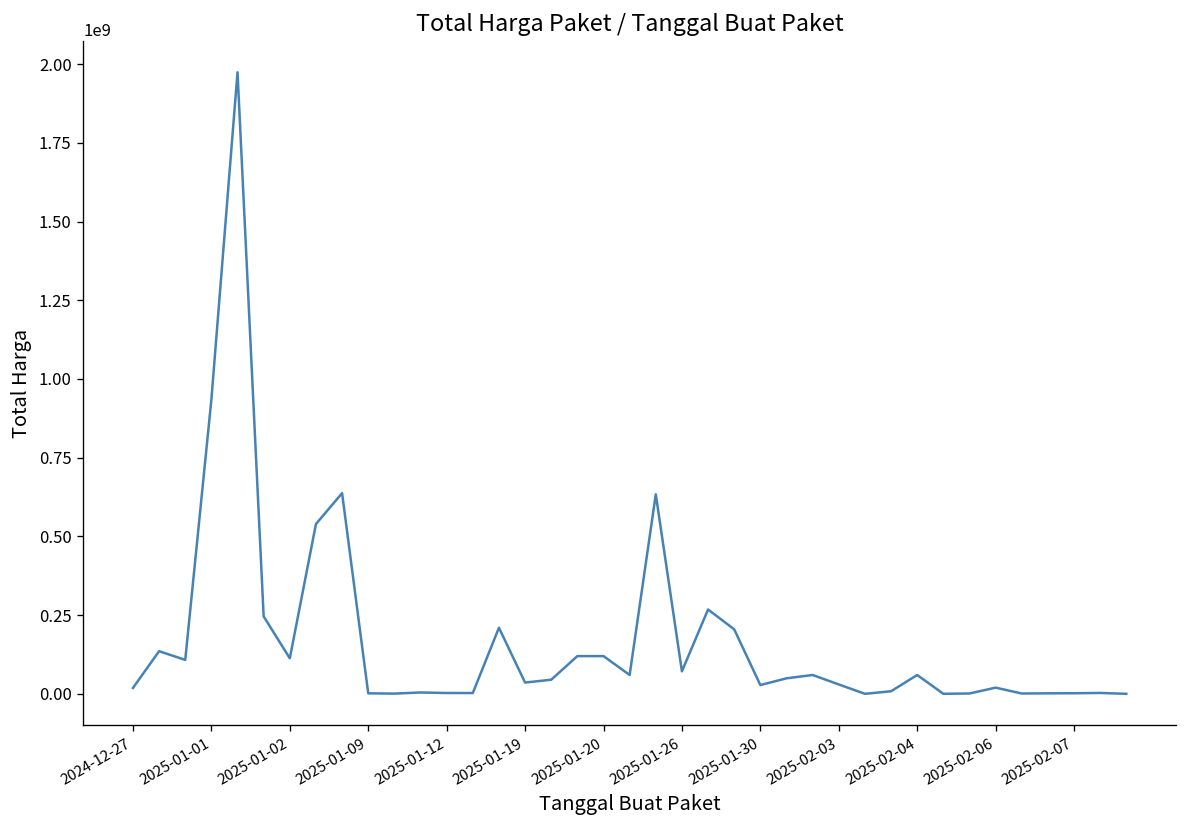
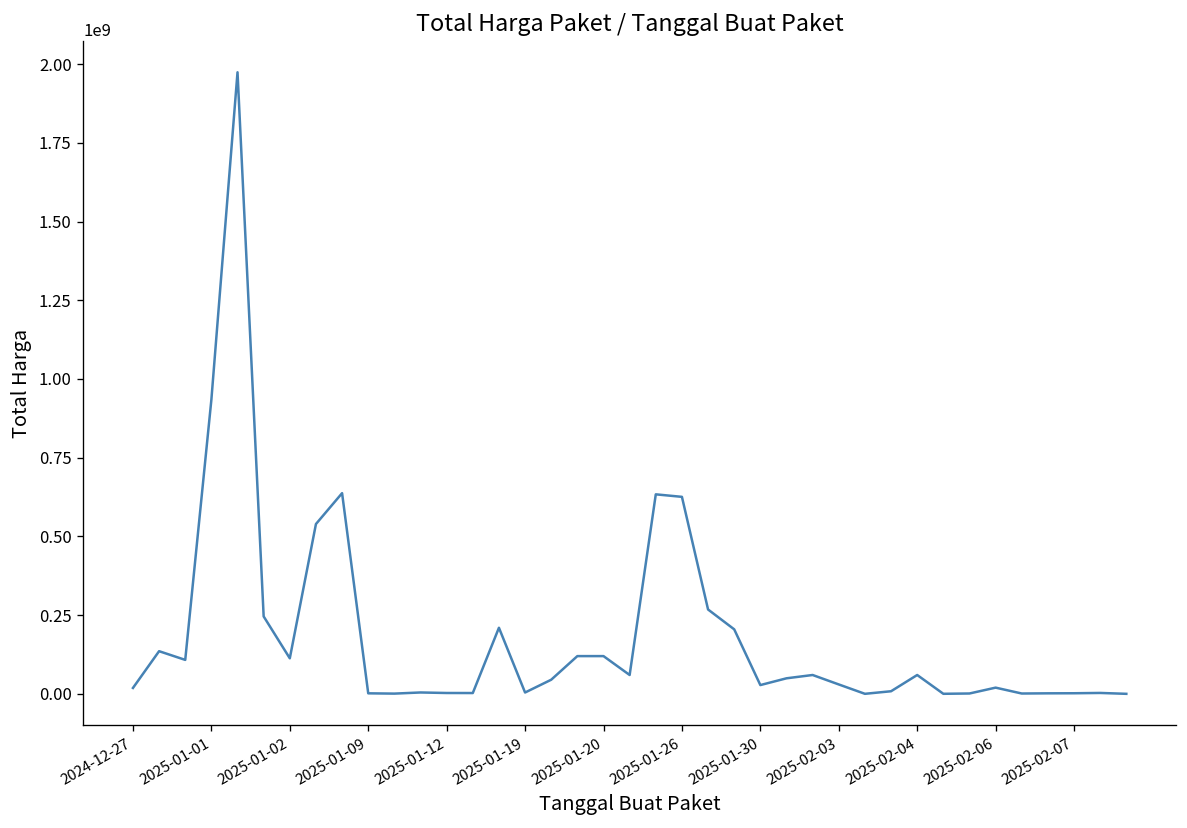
2025-01-19: 40000000 -> 0
2025-01-26: 70000000 -> 630000000
